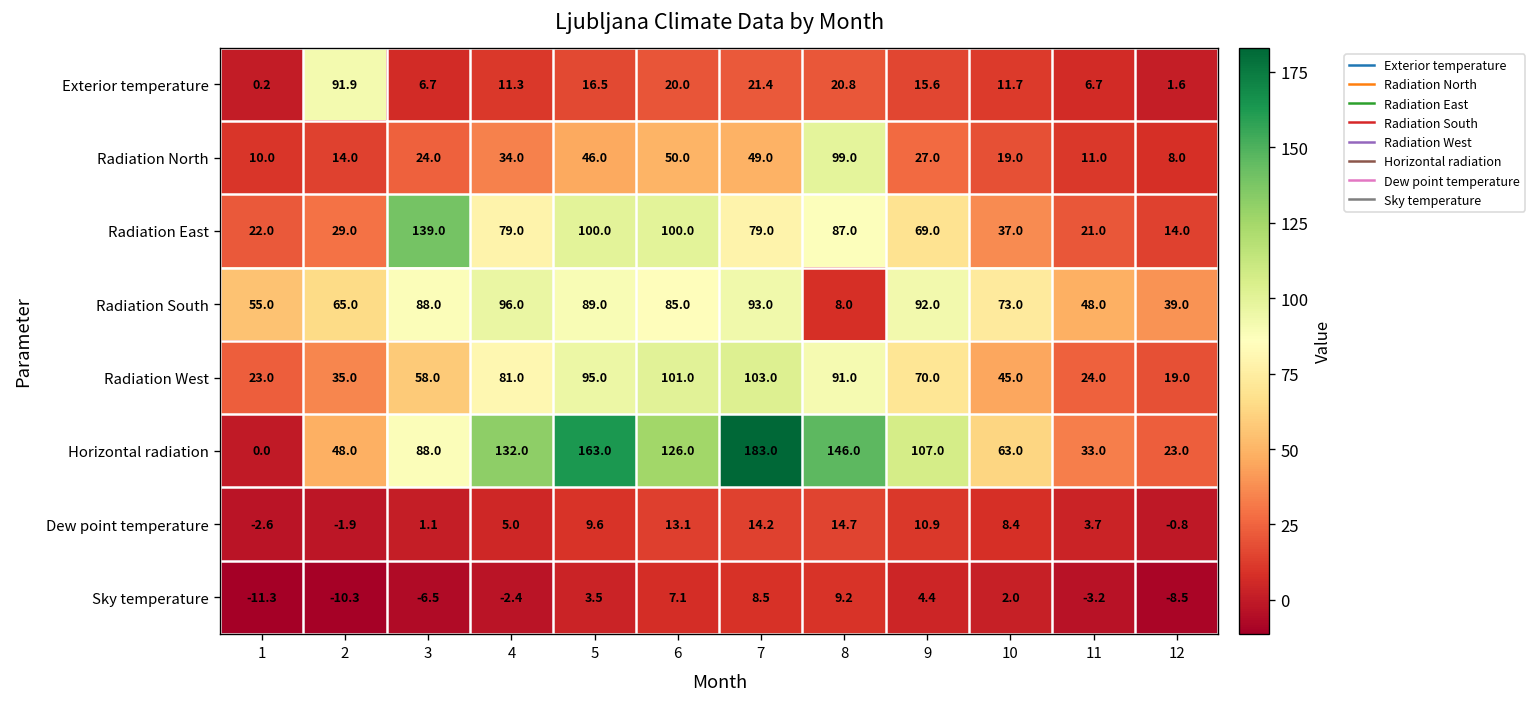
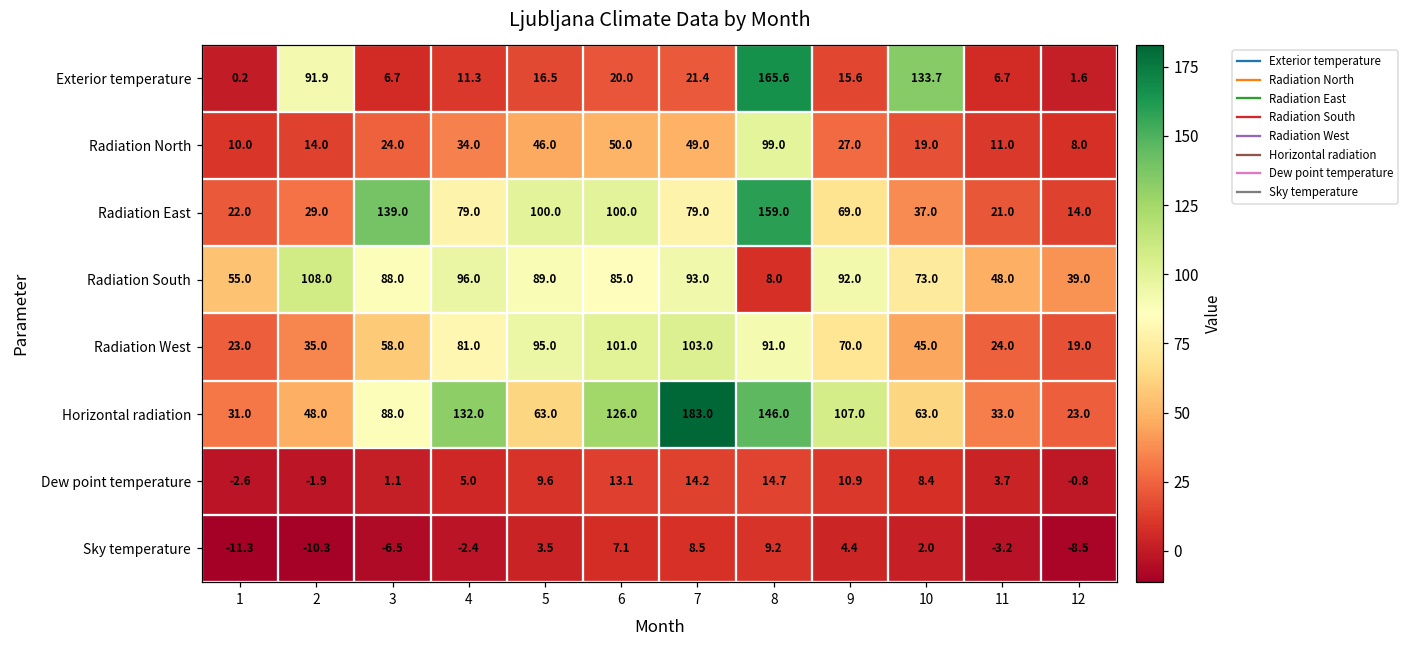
Exterior temperature, 8: 20.8 -> 165.6
Exterior temperature, 10: 11.7 -> 133.7
Radiation East, 8: 87.0 -> 159.0
Radiation South, 2: 65.0 -> 108.0
Horizontal radiation, 1: 0.0 -> 31.0
Horizontal radiation, 5: 163.0 -> 63.0
